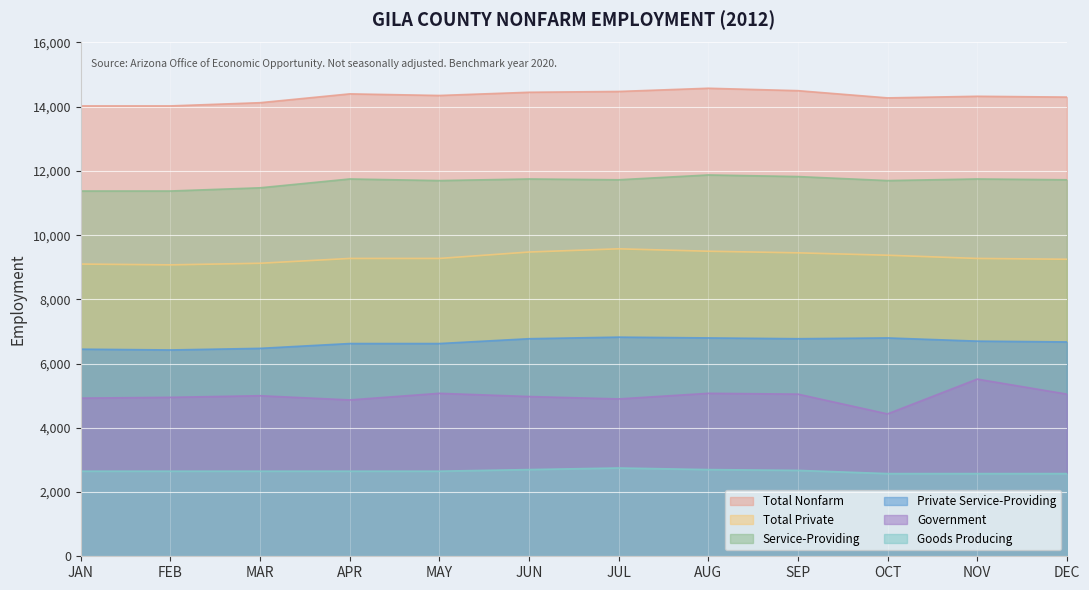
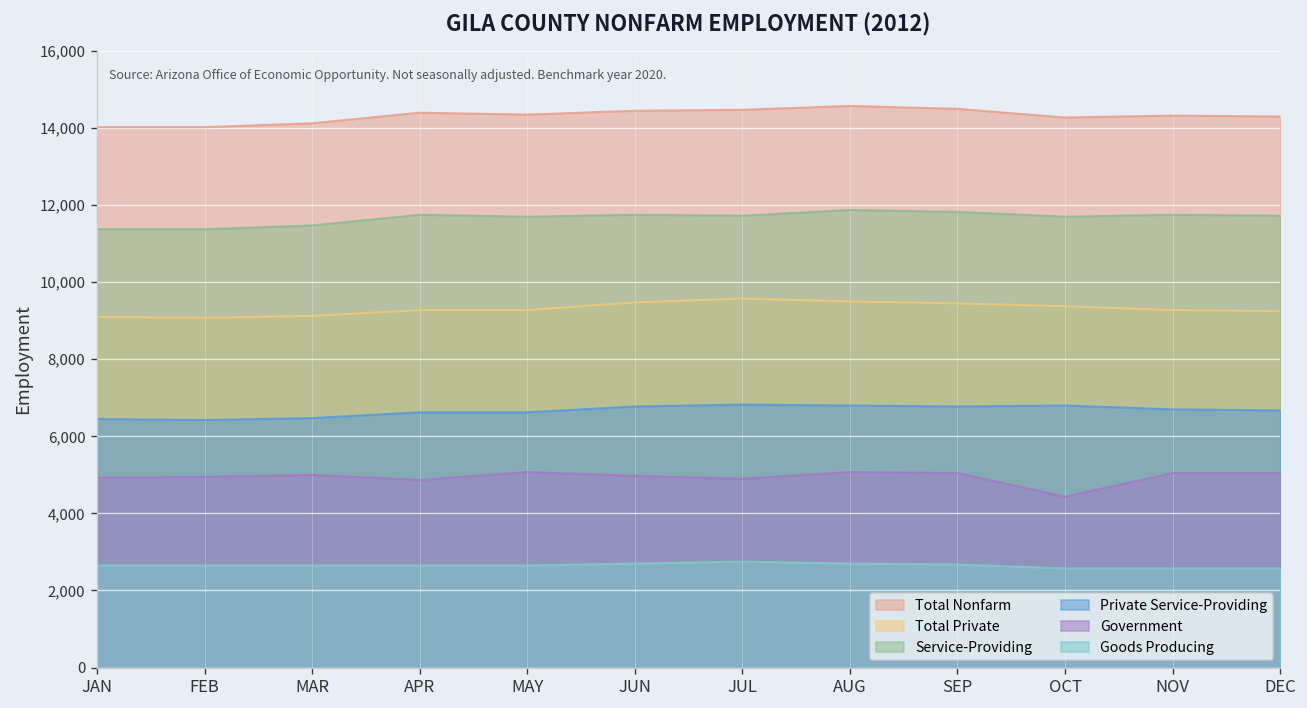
Government, NOV: 5,500 -> 5,100
